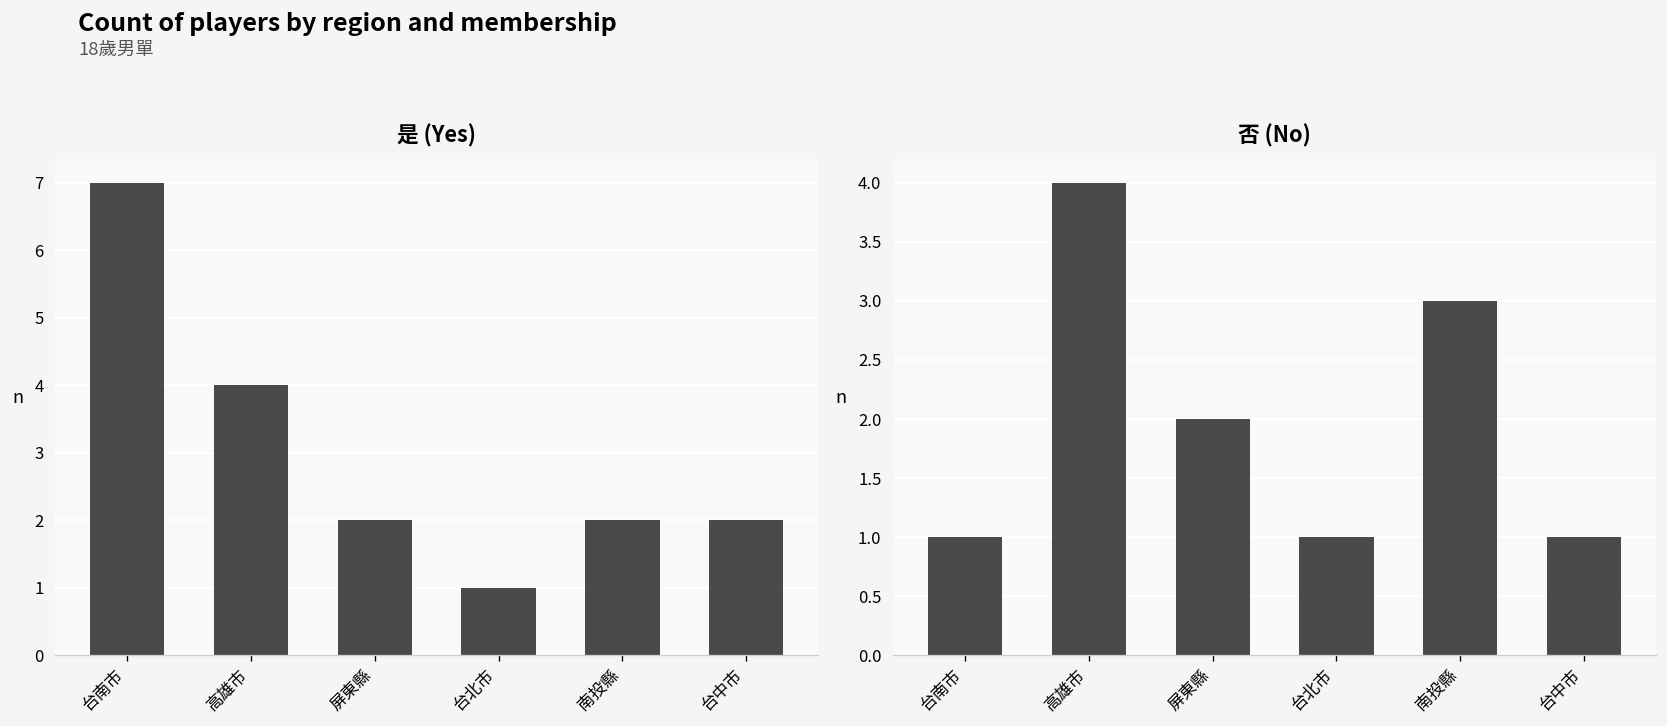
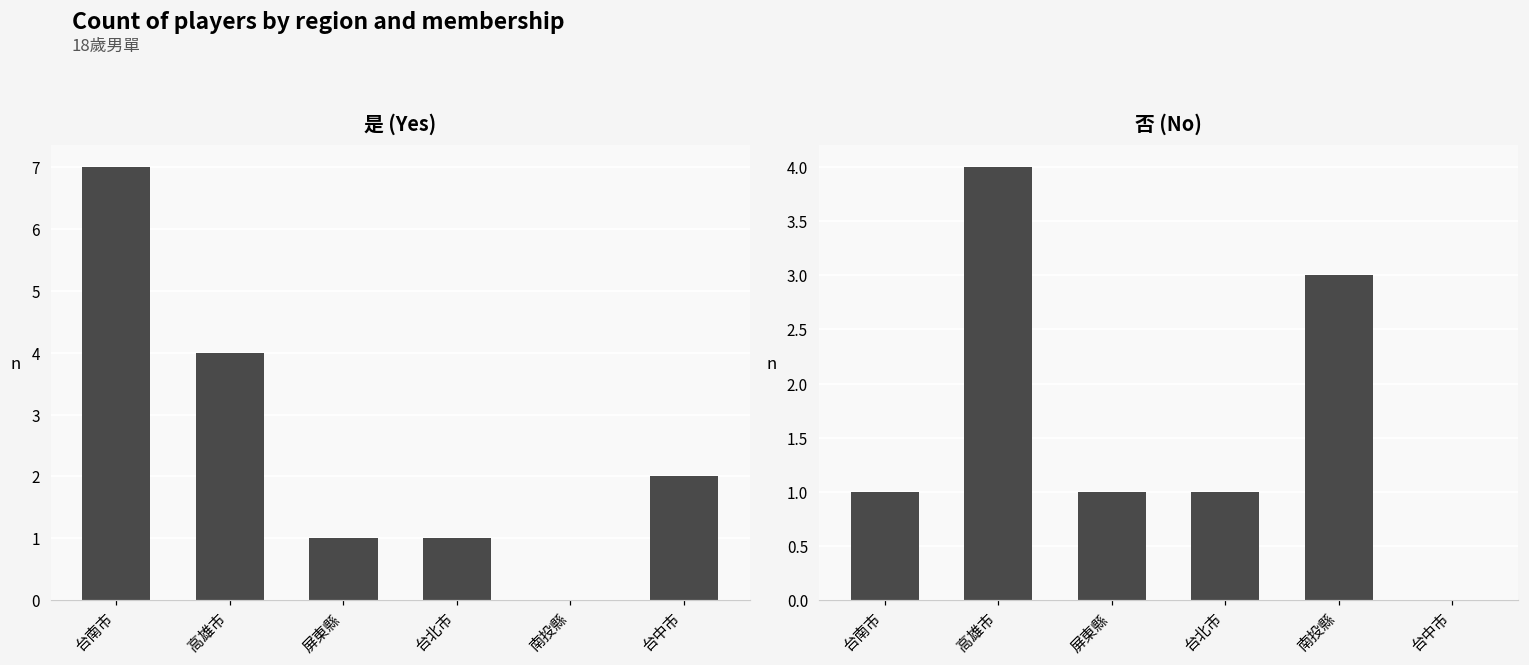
是 (Yes), 屏東縣: 2 -> 1
是 (Yes), 南投縣: 2 -> 0
否 (No), 屏東縣: 2 -> 1
否 (No), 台中市: 1 -> 0
